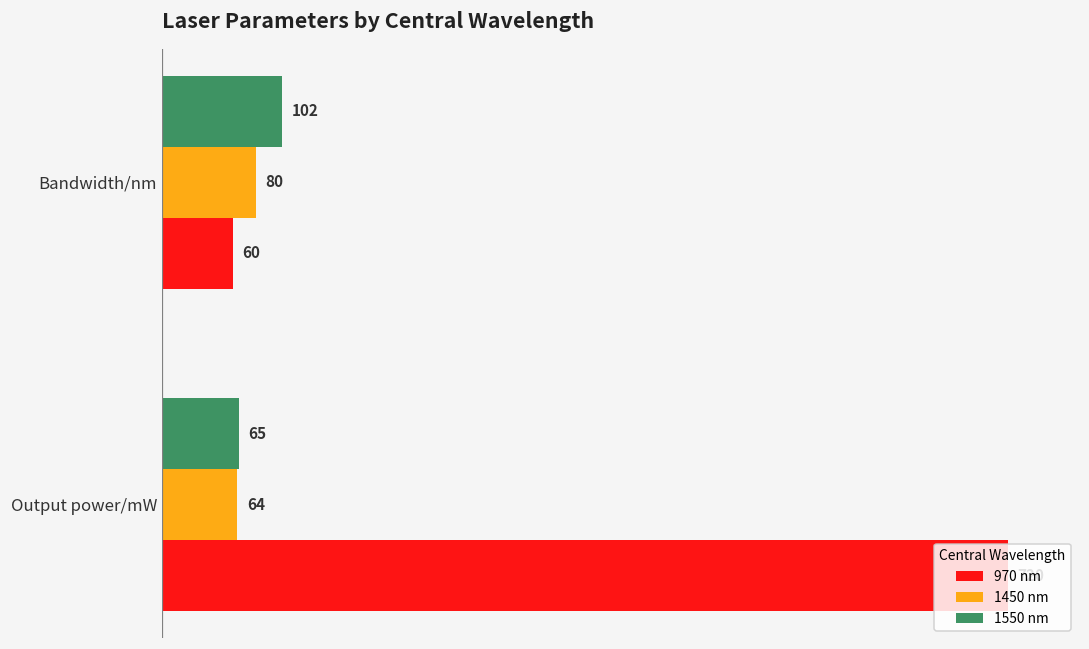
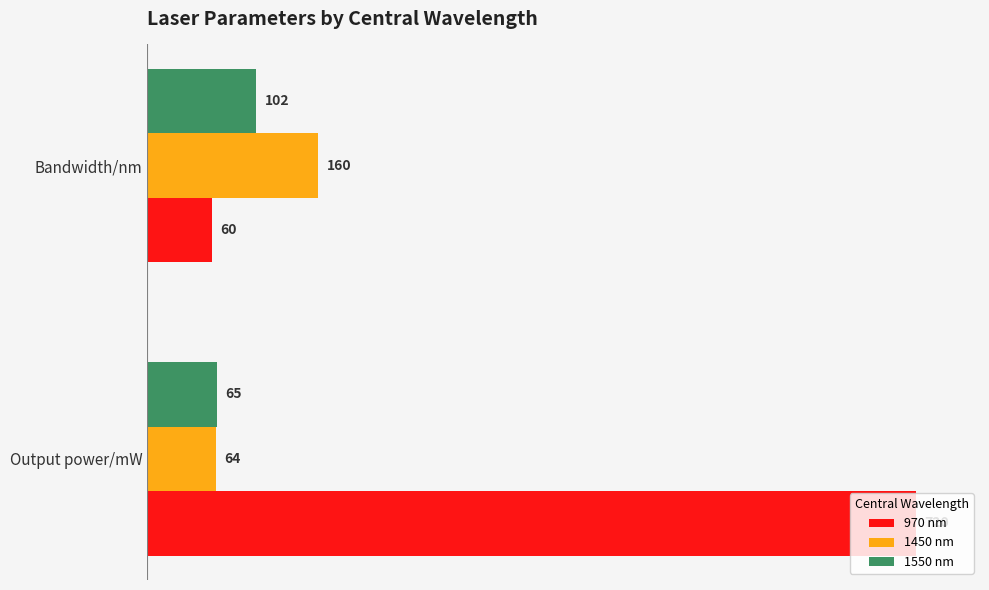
1450 nm, Bandwidth/nm: 80 -> 160
